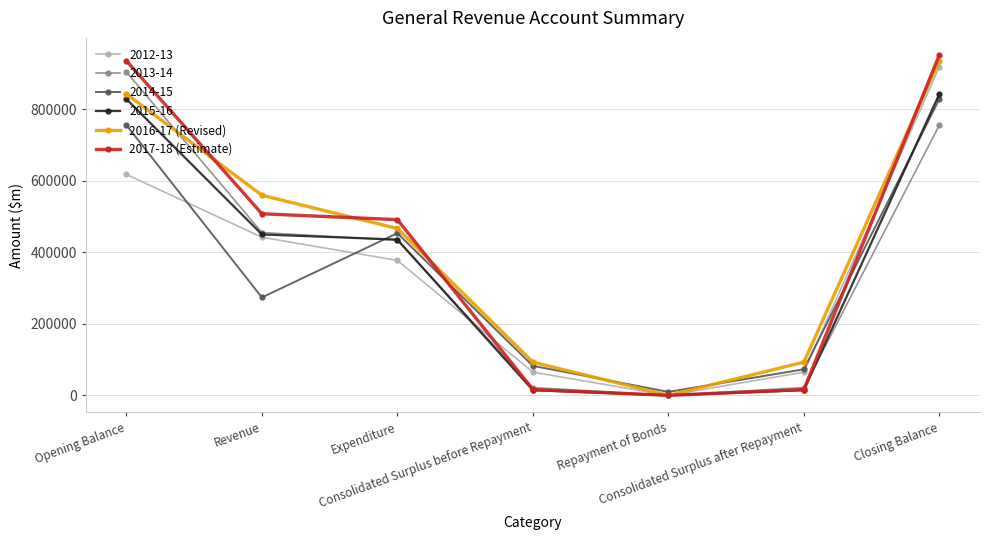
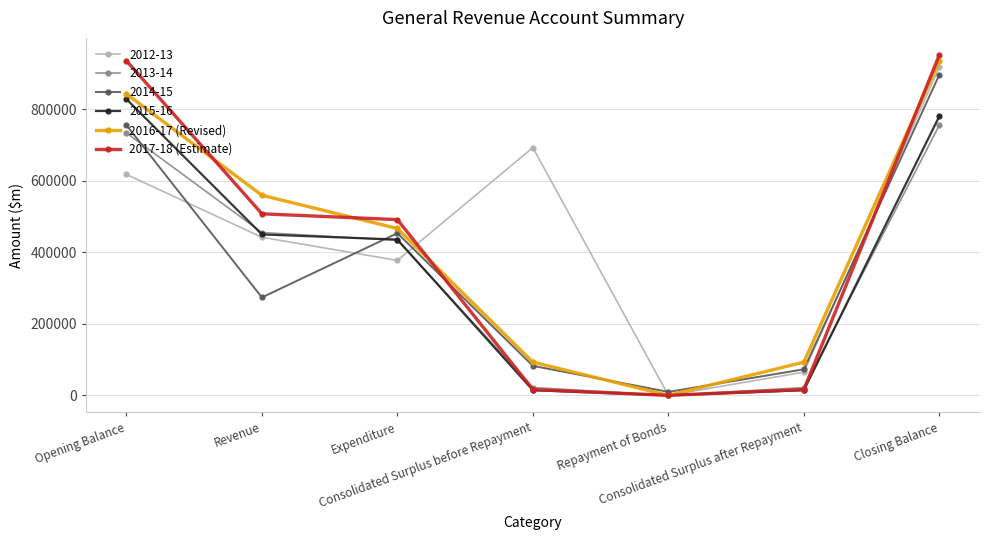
2013-14, Opening Balance: 900000 -> 730000
2012-13, Consolidated Surplus before Repayment: 60000 -> 690000
2014-15, Closing Balance: 830000 -> 900000
2015-16, Closing Balance: 840000 -> 780000
